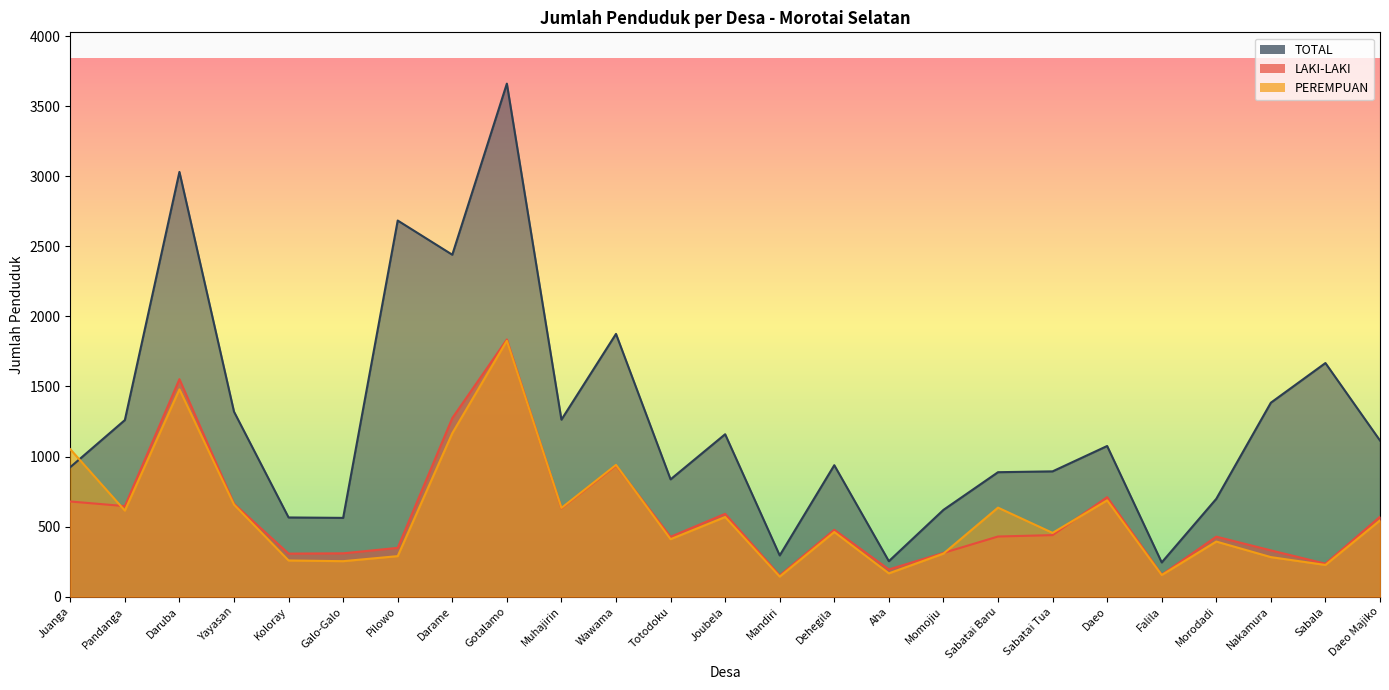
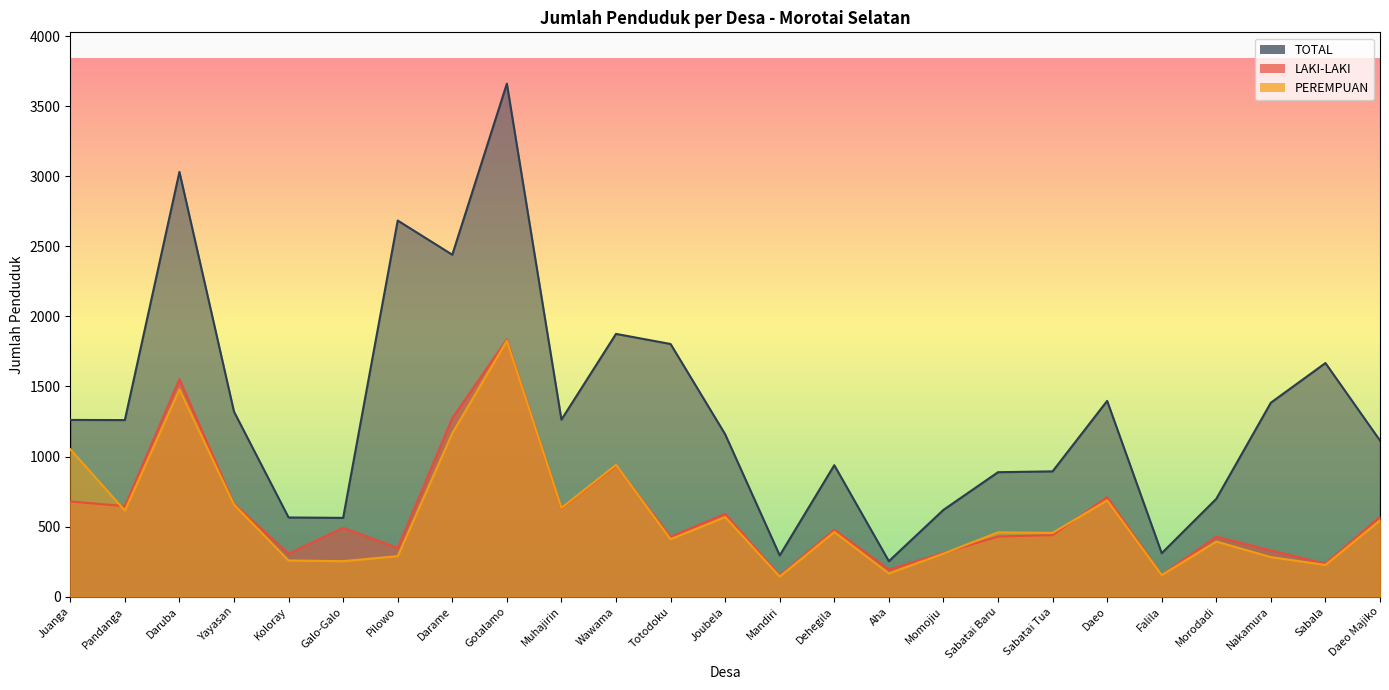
TOTAL, Juanga: 920 -> 1260
LAKI-LAKI, Galo-Galo: 310 -> 490
TOTAL, Totodoku: 840 -> 1800
PEREMPUAN, Sabatai Baru: 640 -> 460
TOTAL, Daeo: 1080 -> 1400
TOTAL, Falila: 240 -> 310
